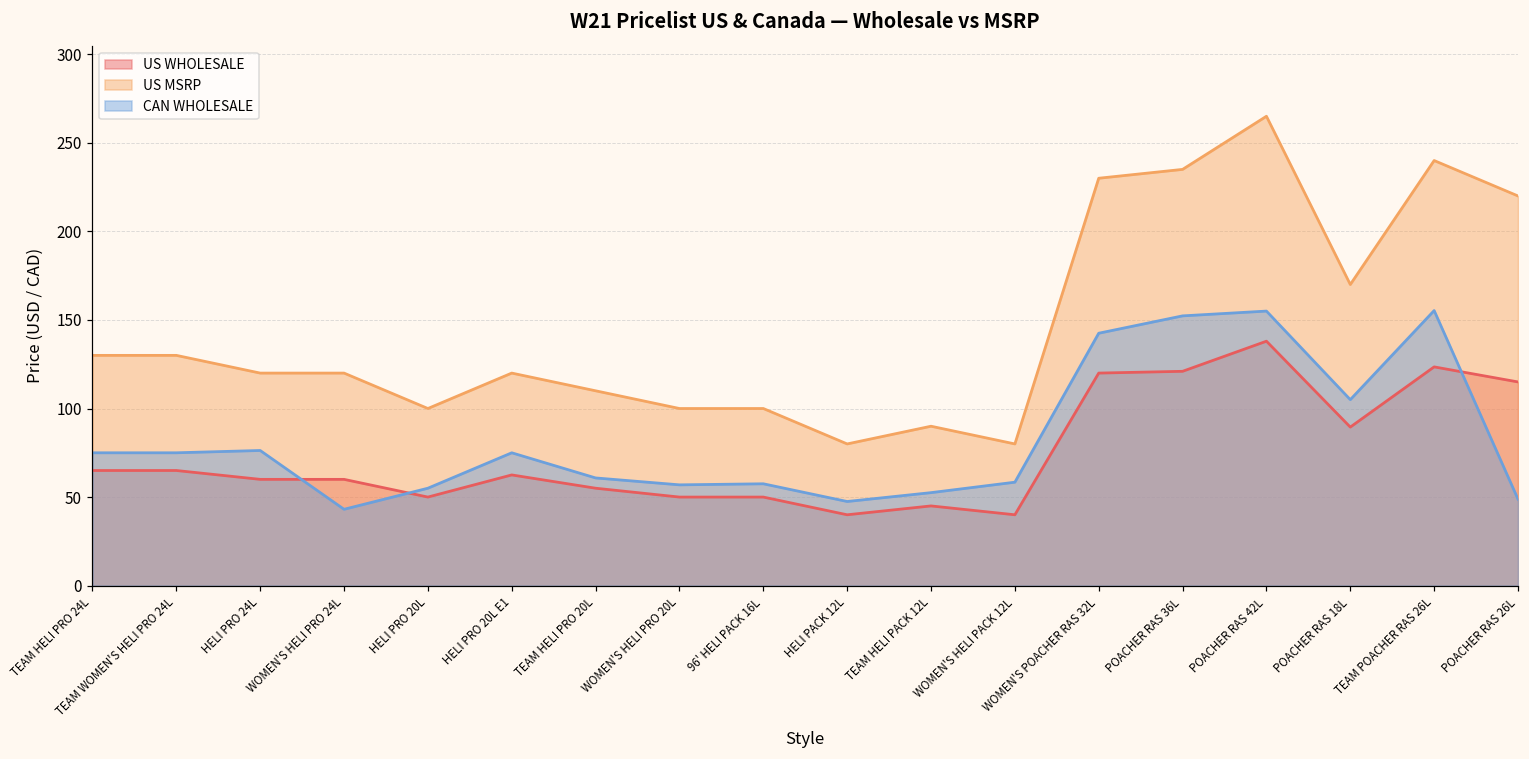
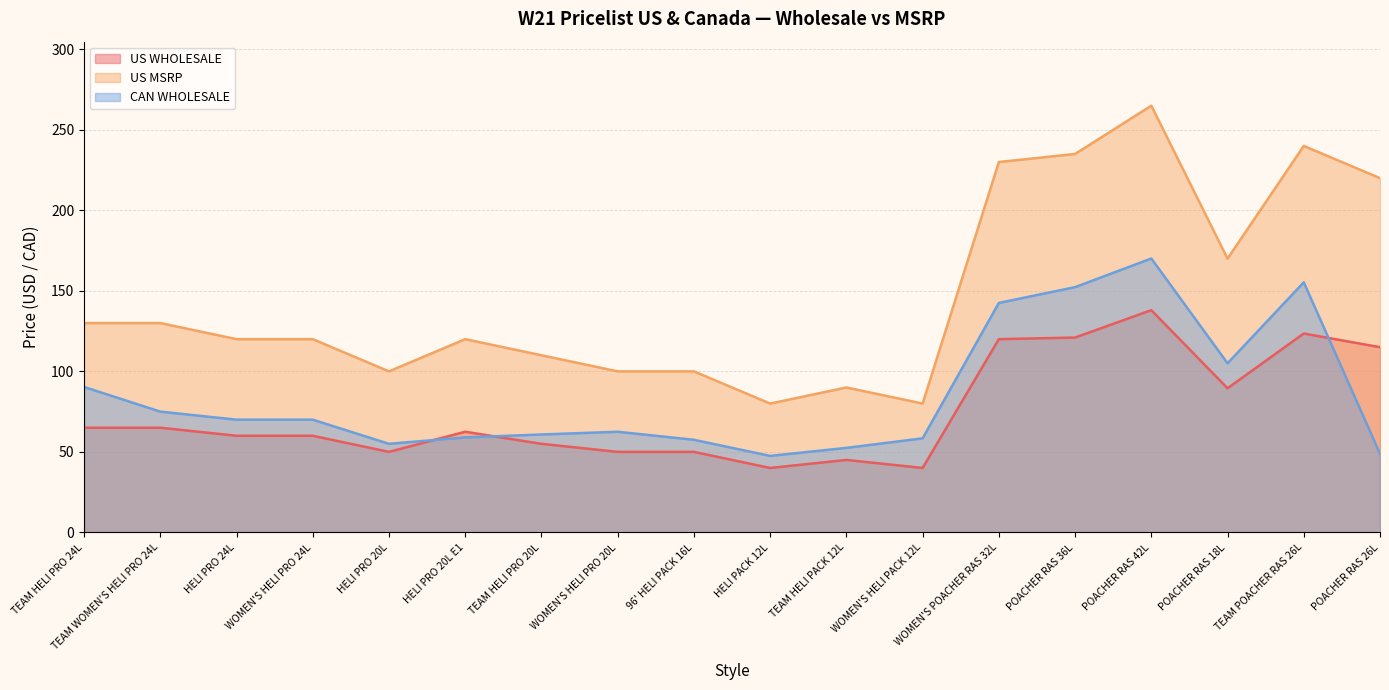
CAN WHOLESALE, TEAM HELI PRO 24L: 75 -> 90
CAN WHOLESALE, HELI PRO 24L: 76 -> 70
CAN WHOLESALE, WOMEN'S HELI PRO 24L: 43 -> 70
CAN WHOLESALE, HELI PRO 20L E1: 75 -> 59
CAN WHOLESALE, WOMEN'S HELI PRO 20L: 57 -> 63
CAN WHOLESALE, POACHER RAS 42L: 155 -> 170
